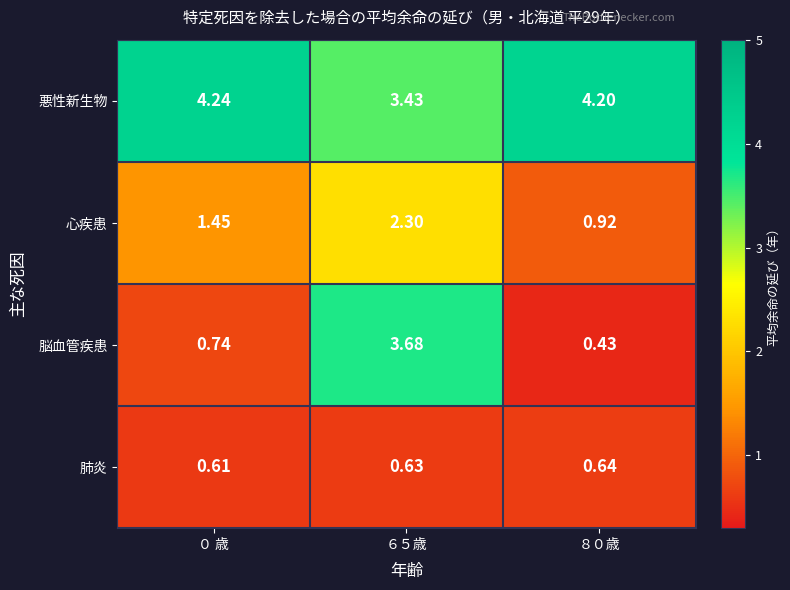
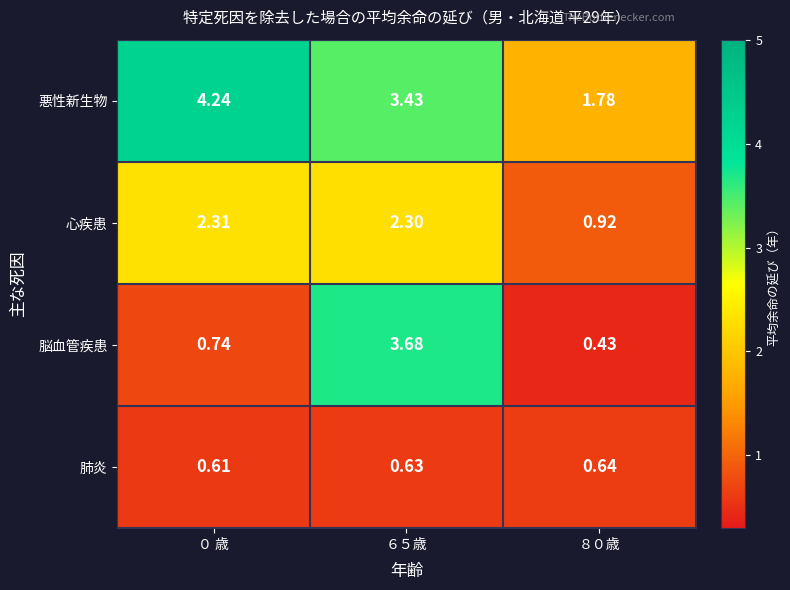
悪性新生物, ８０歳: 4.20 -> 1.78
心疾患, ０ 歳: 1.45 -> 2.31
